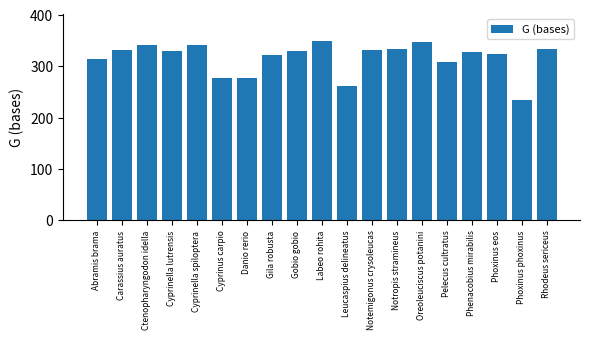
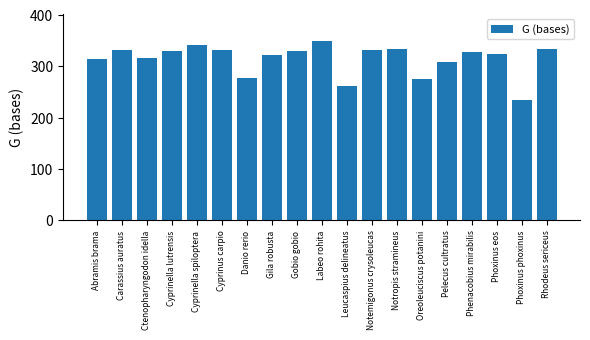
Ctenopharyngodon idella: 340 -> 320
Cyprinus carpio: 280 -> 330
Oreoleuciscus potanini: 350 -> 280
